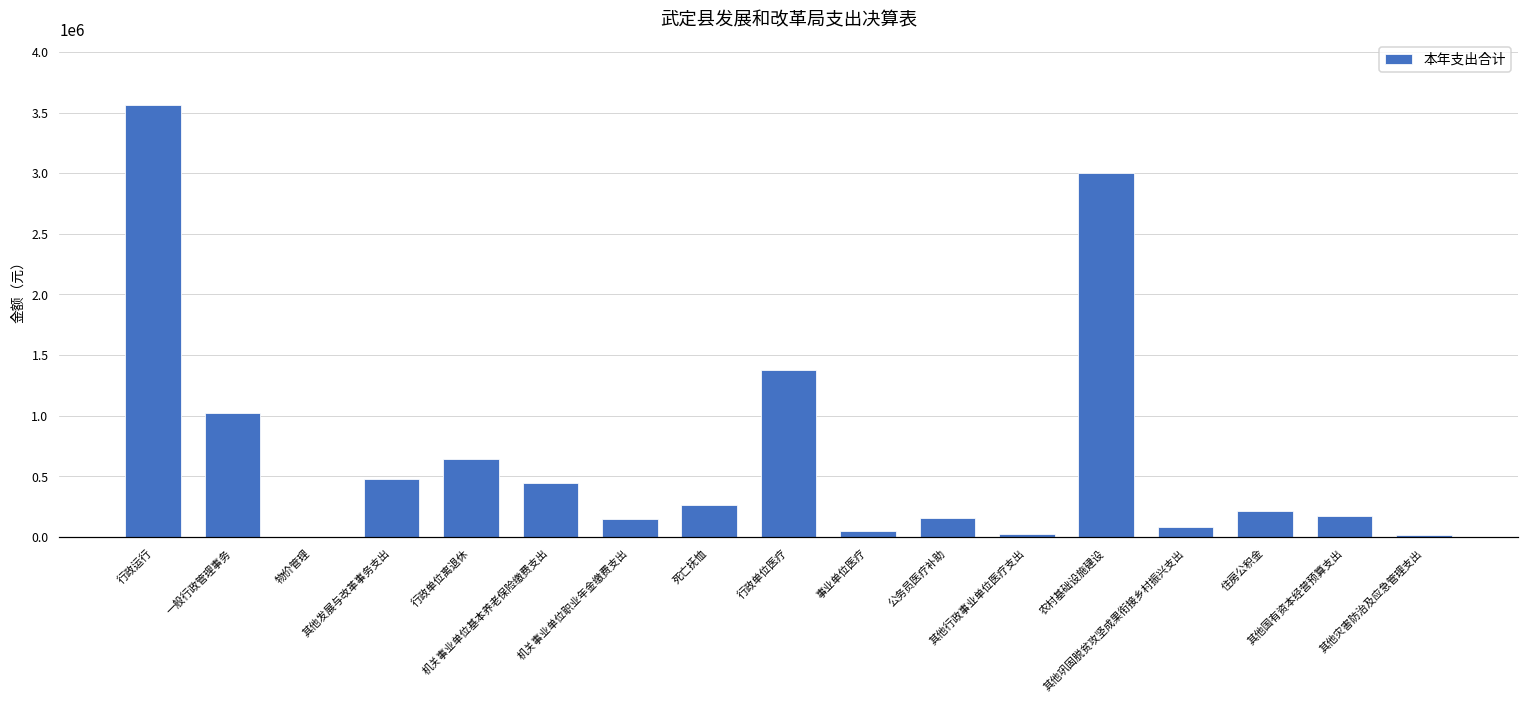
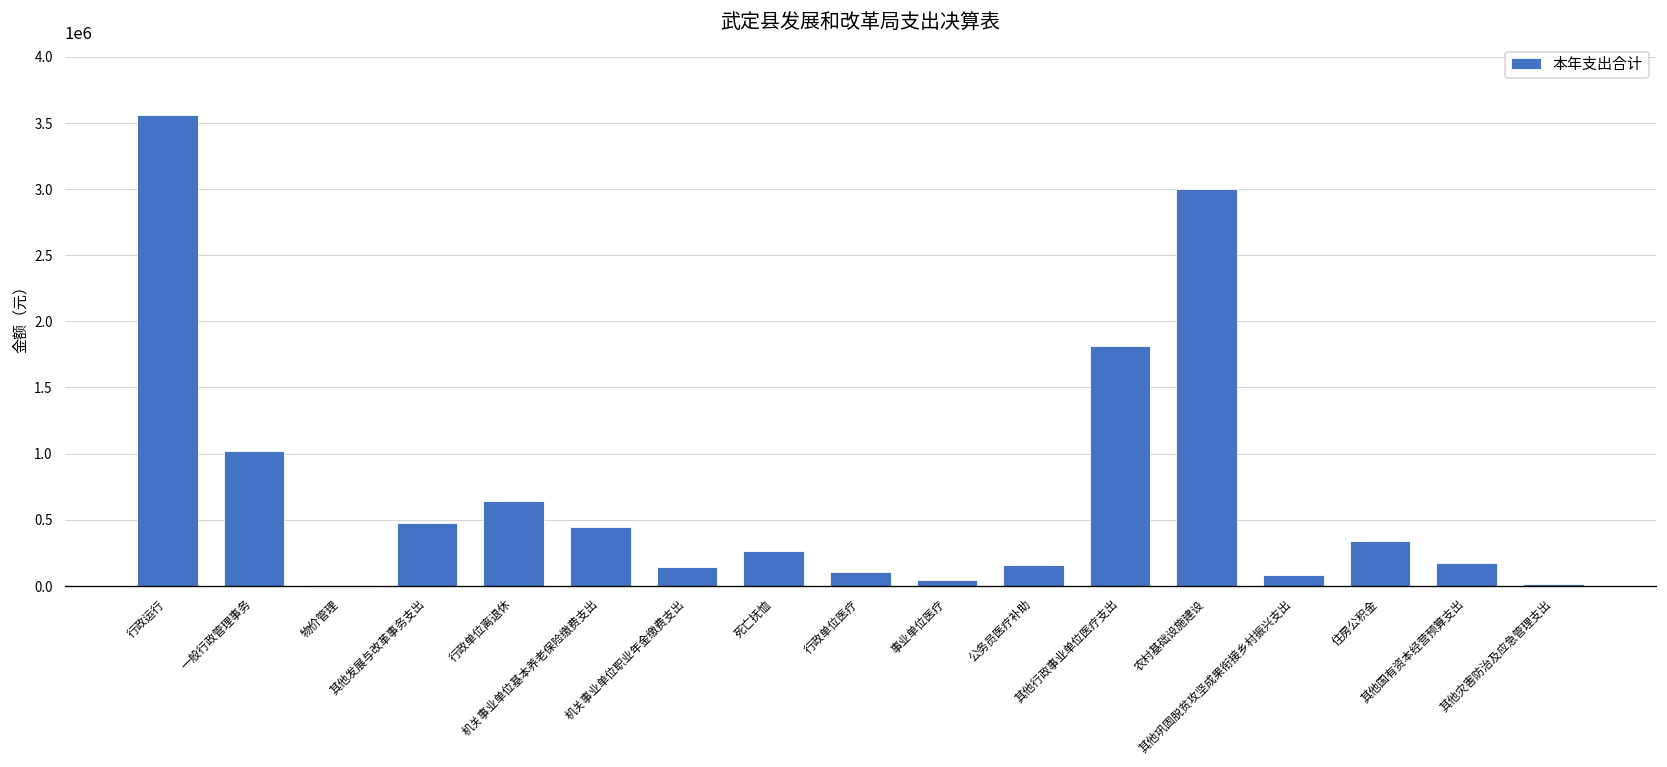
行政单位医疗: 1380000 -> 100000
其他行政事业单位医疗支出: 30000 -> 1810000
住房公积金: 220000 -> 340000
